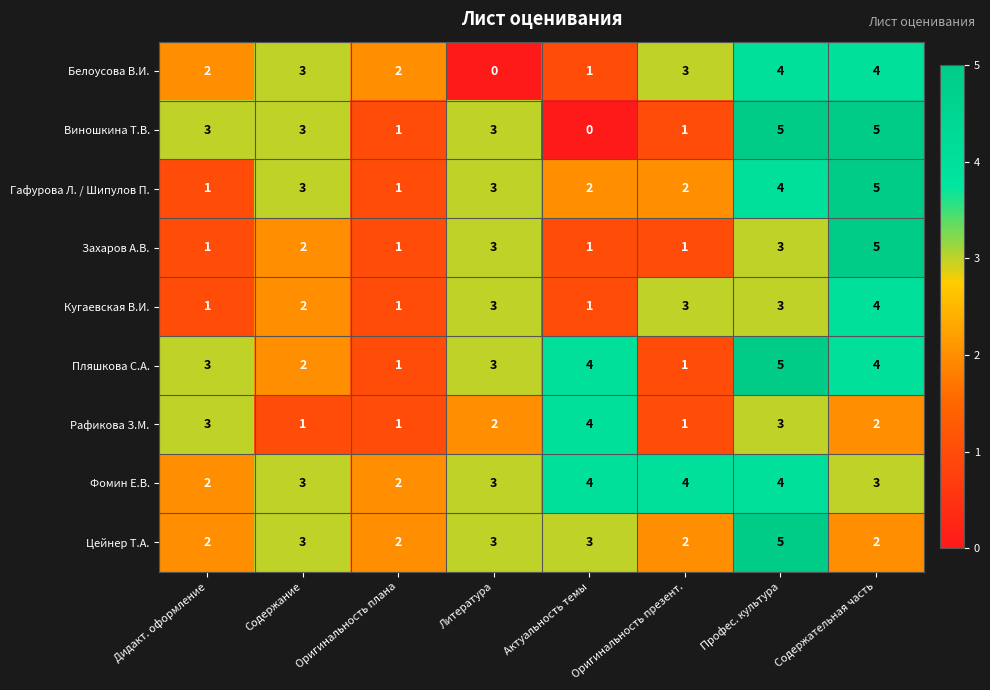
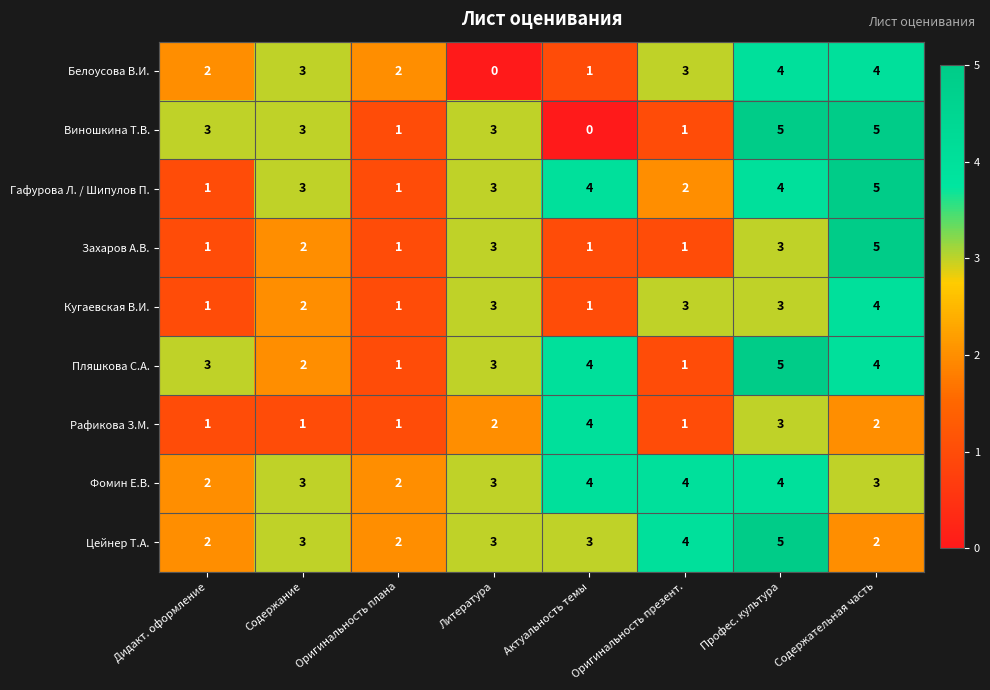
Гафурова Л. / Шипулов П., Актуальность темы: 2 -> 4
Рафикова З.М., Дидакт. оформление: 3 -> 1
Цейнер Т.А., Оригинальность презент.: 2 -> 4
